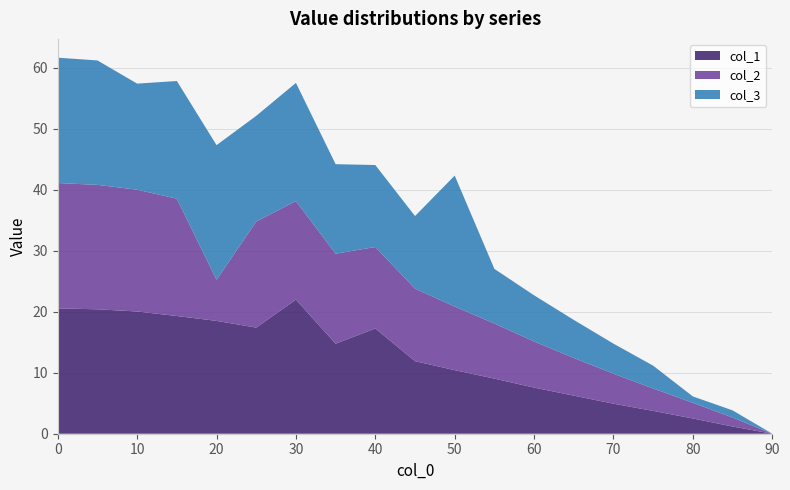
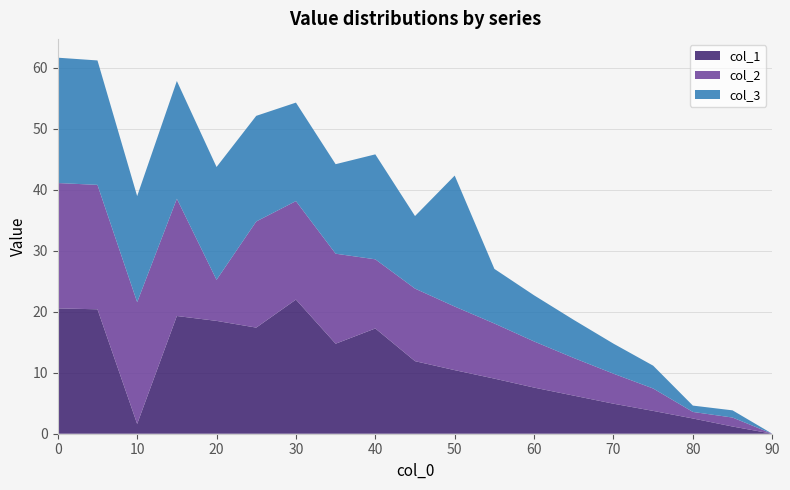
col_1, 10: 20 -> 2
col_3, 20: 22 -> 18
col_3, 30: 19 -> 16
col_2, 40: 13 -> 11
col_3, 40: 13 -> 17
col_2, 80: 3 -> 1
